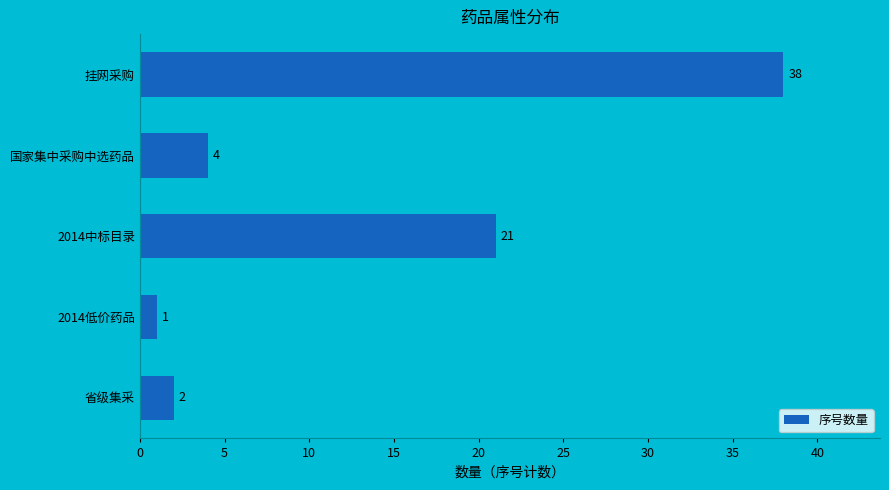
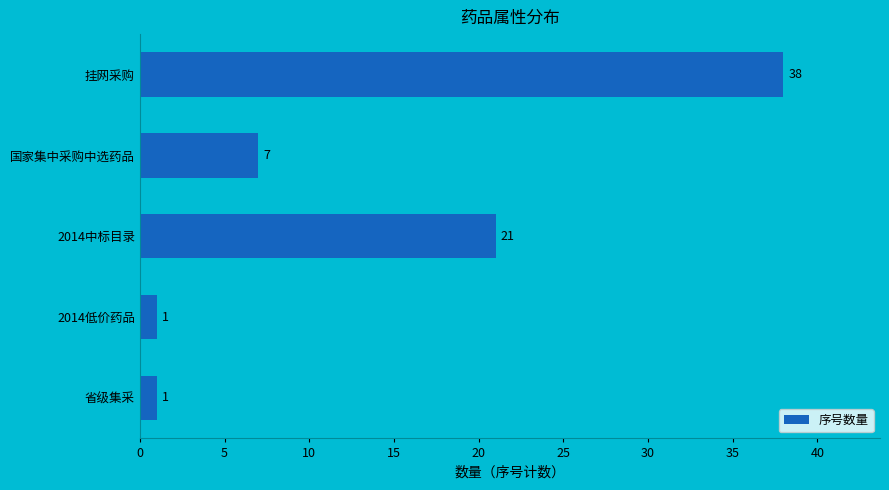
国家集中采购中选药品: 4 -> 7
省级集采: 2 -> 1
